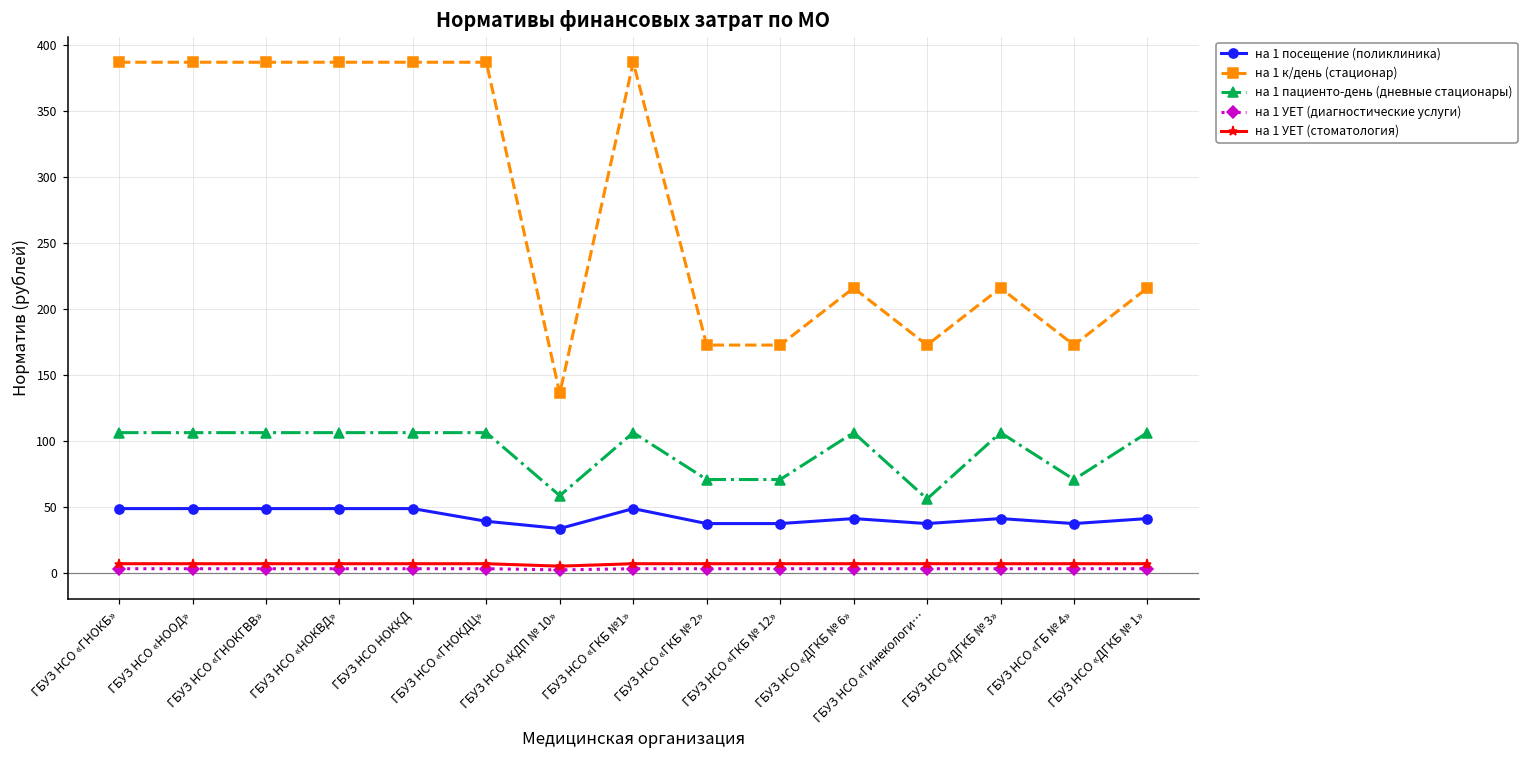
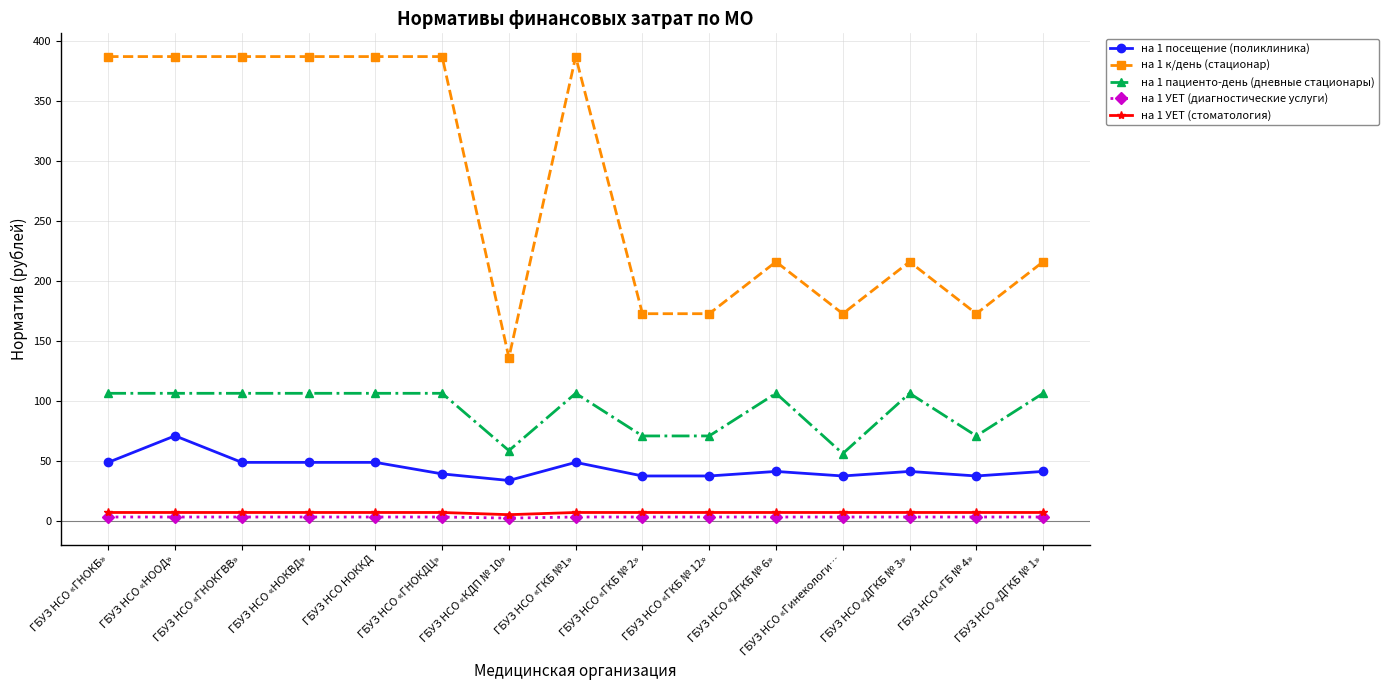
на 1 посещение (поликлиника), ГБУЗ НСО «НООД»: 49 -> 71
